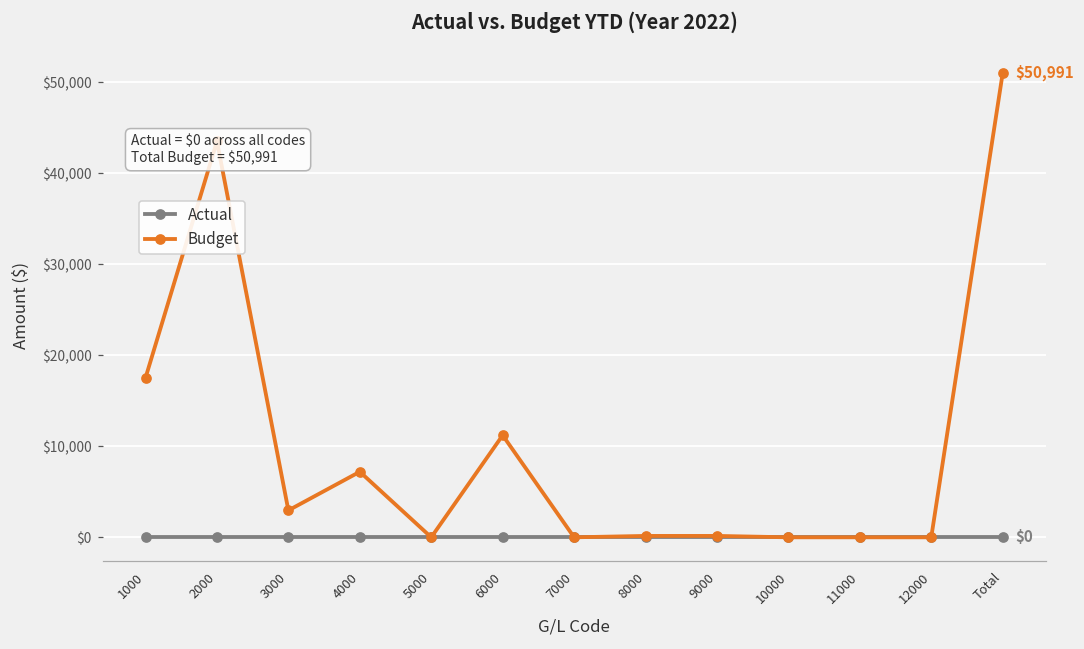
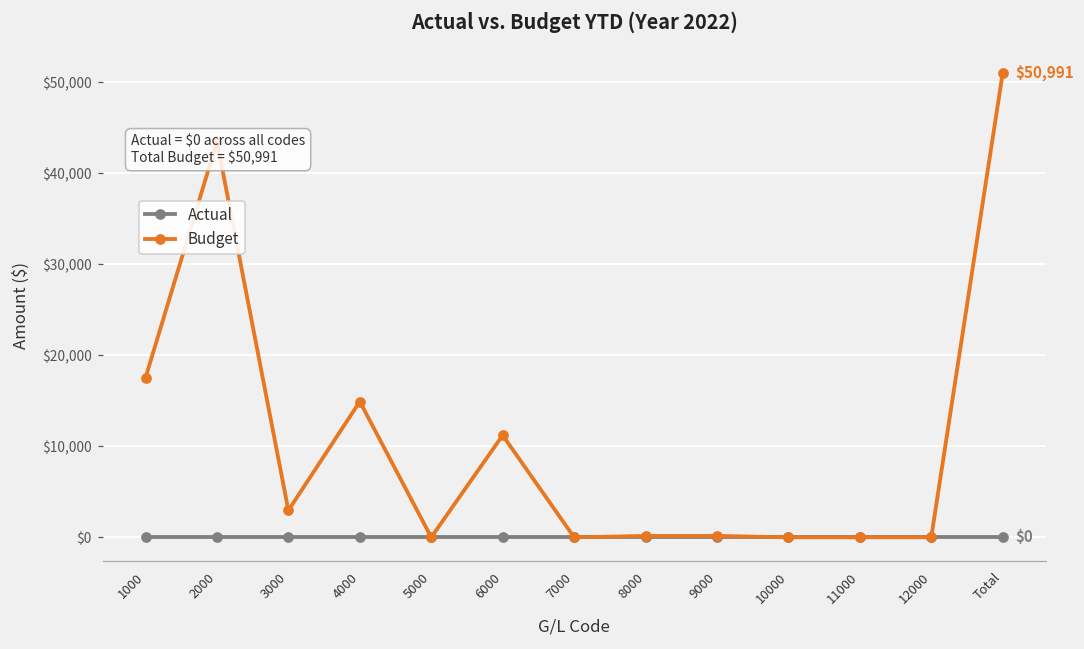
Budget, 4000: $7,000 -> $15,000
